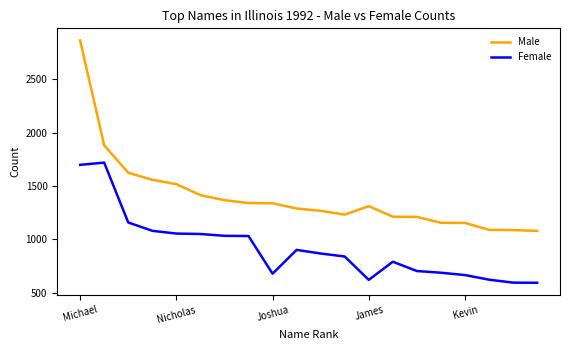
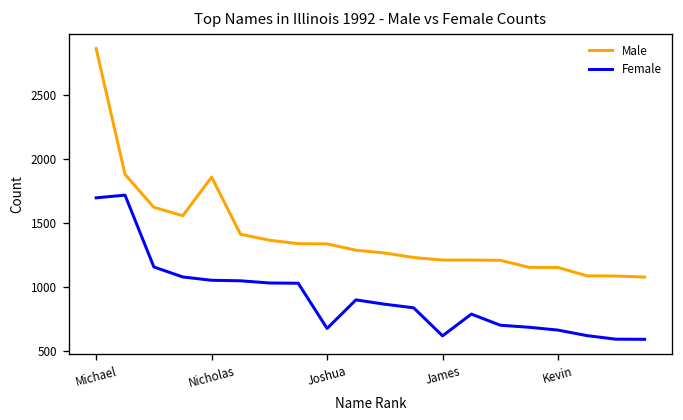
Male, Nicholas: 1520 -> 1860
Male, James: 1310 -> 1210
